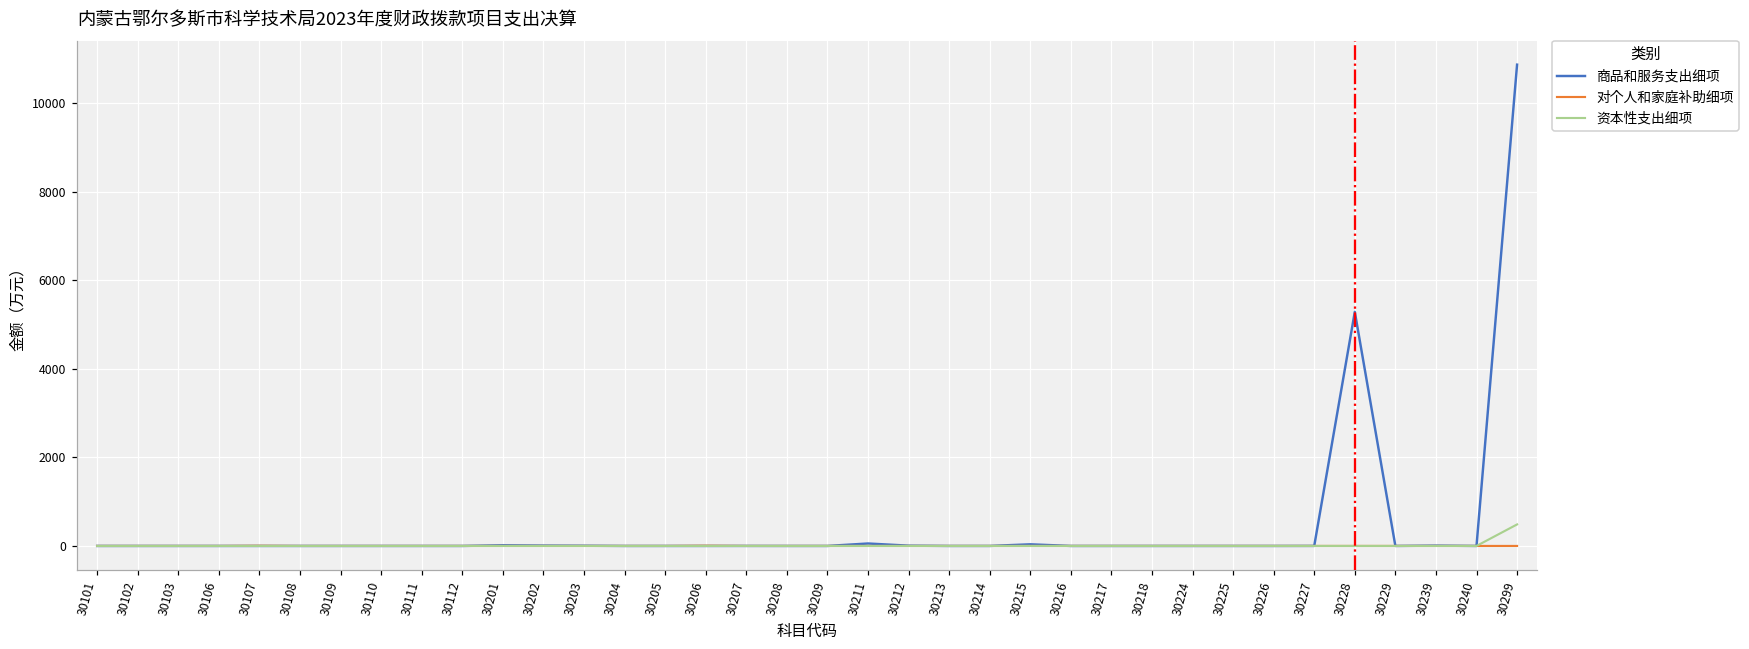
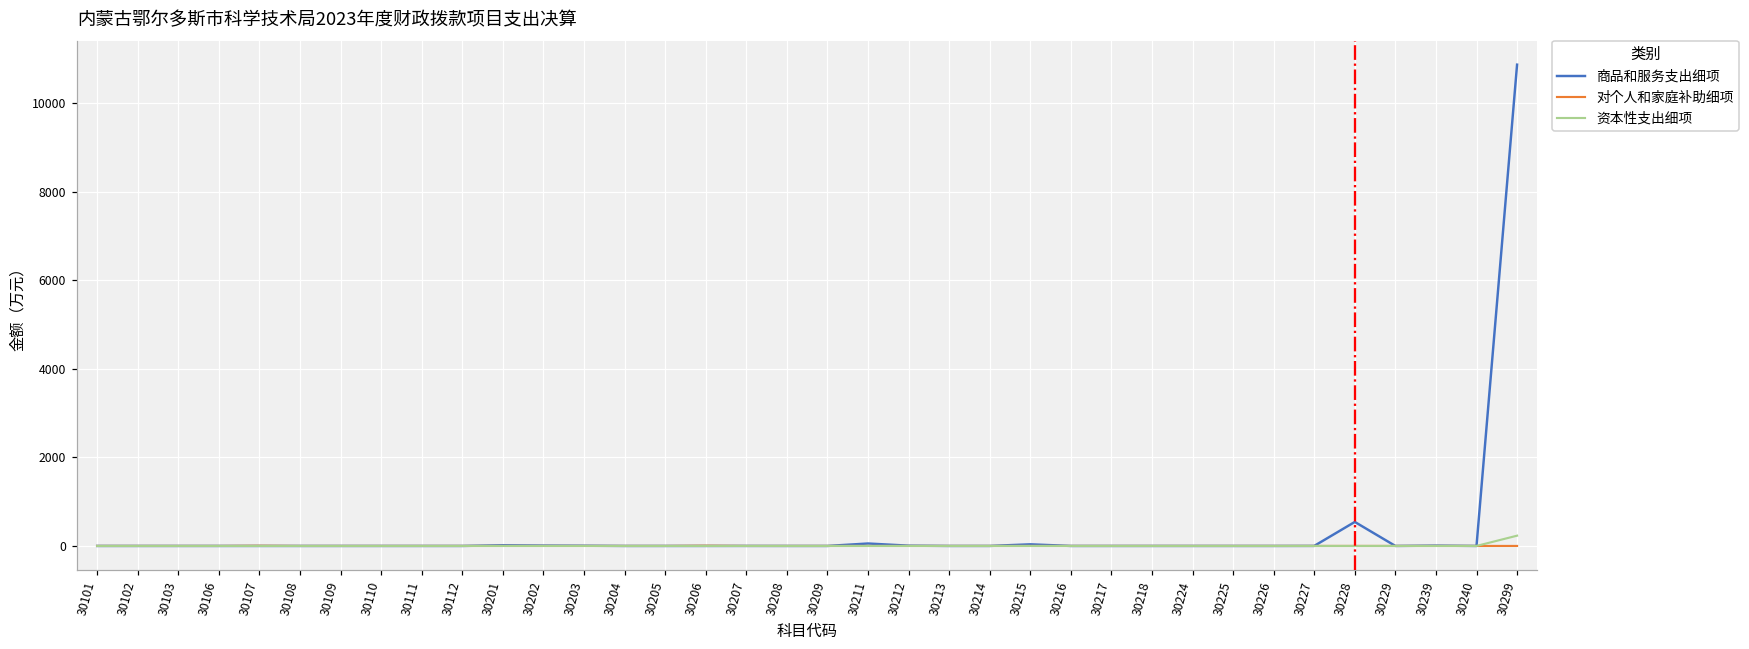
商品和服务支出细项, 30228: 5300 -> 500
资本性支出细项, 30299: 500 -> 200
